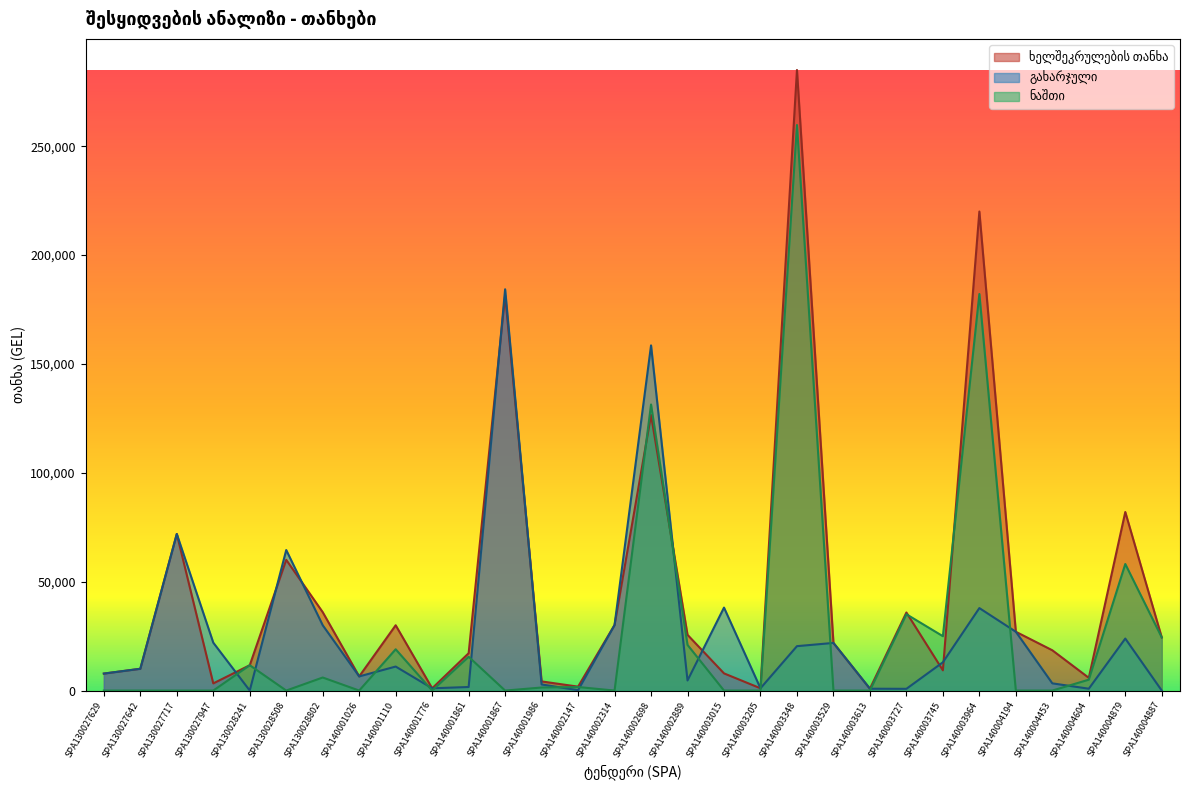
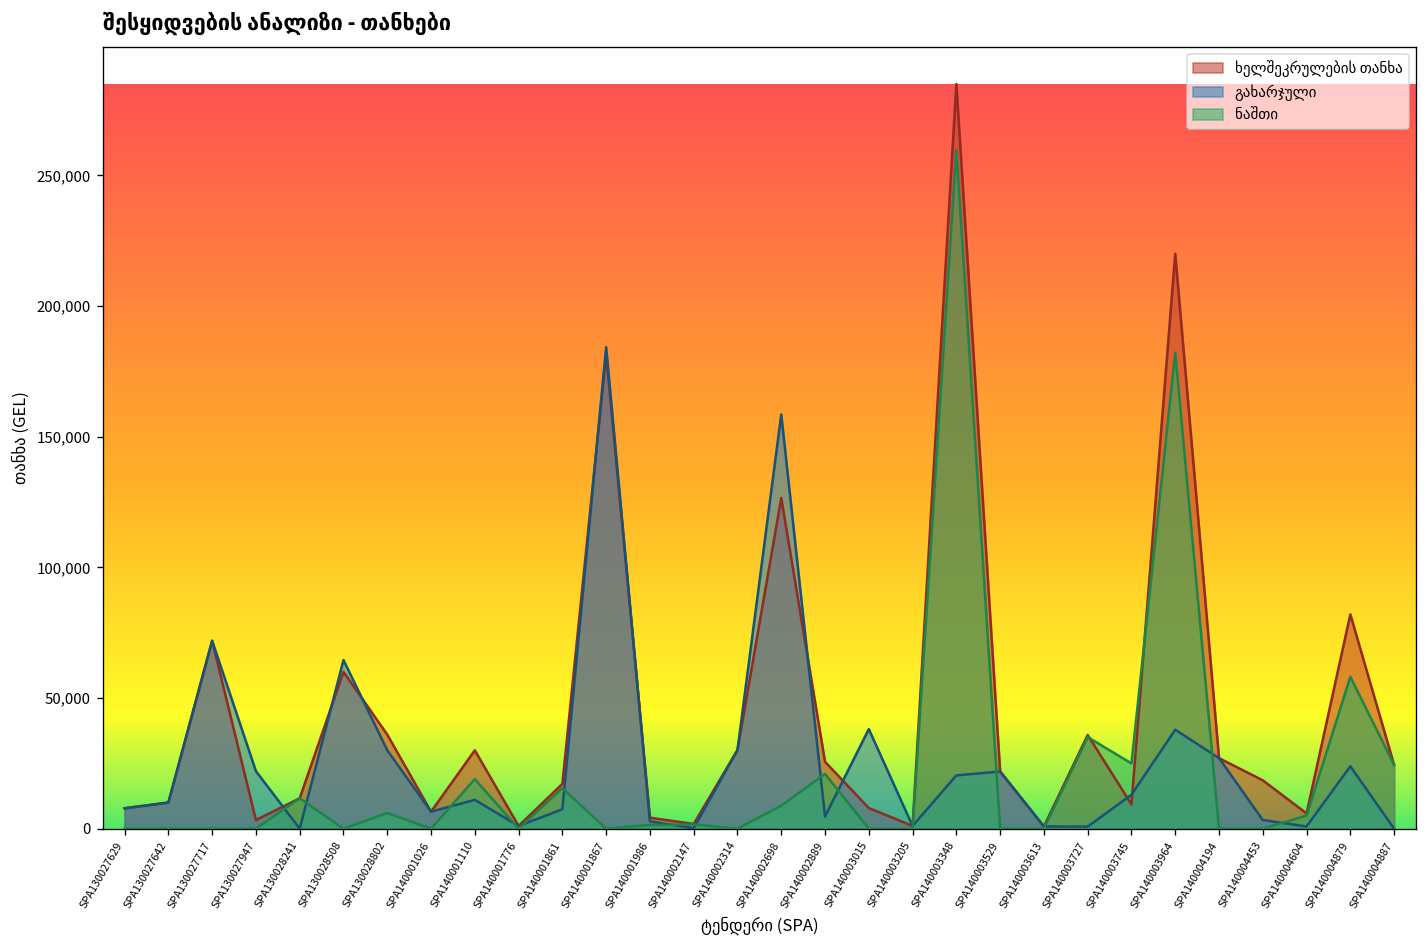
გახარჯული, SPA140001861: 2,000 -> 7,000
ნაშთი, SPA140002698: 131,000 -> 9,000
